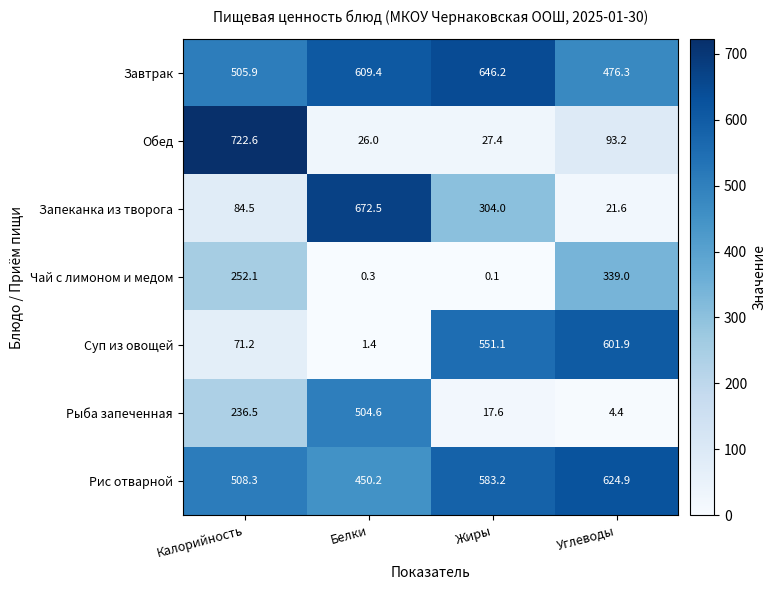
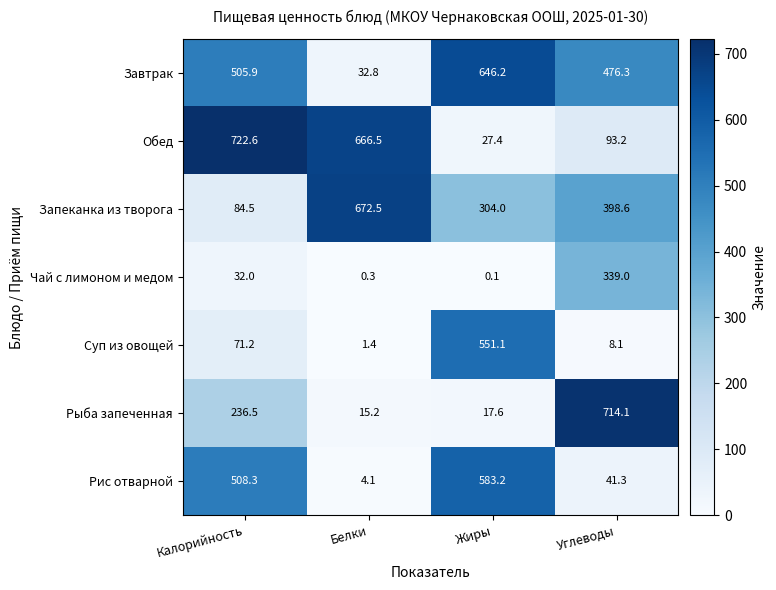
Завтрак, Белки: 609.4 -> 32.8
Обед, Белки: 26.0 -> 666.5
Запеканка из творога, Углеводы: 21.6 -> 398.6
Чай с лимоном и медом, Калорийность: 252.1 -> 32.0
Суп из овощей, Углеводы: 601.9 -> 8.1
Рыба запеченная, Белки: 504.6 -> 15.2
Рыба запеченная, Углеводы: 4.4 -> 714.1
Рис отварной, Белки: 450.2 -> 4.1
Рис отварной, Углеводы: 624.9 -> 41.3
